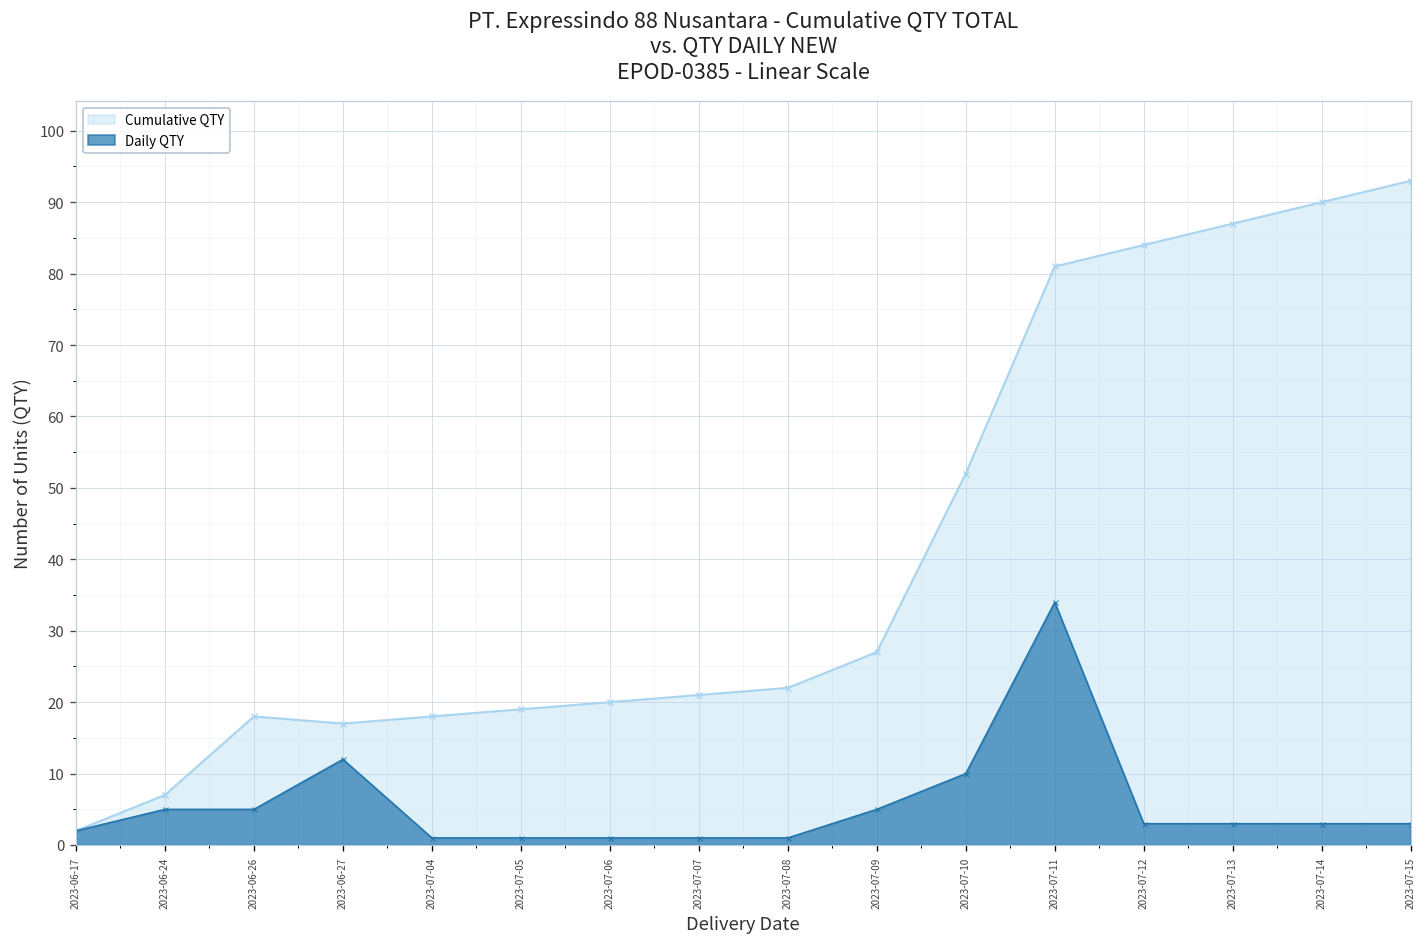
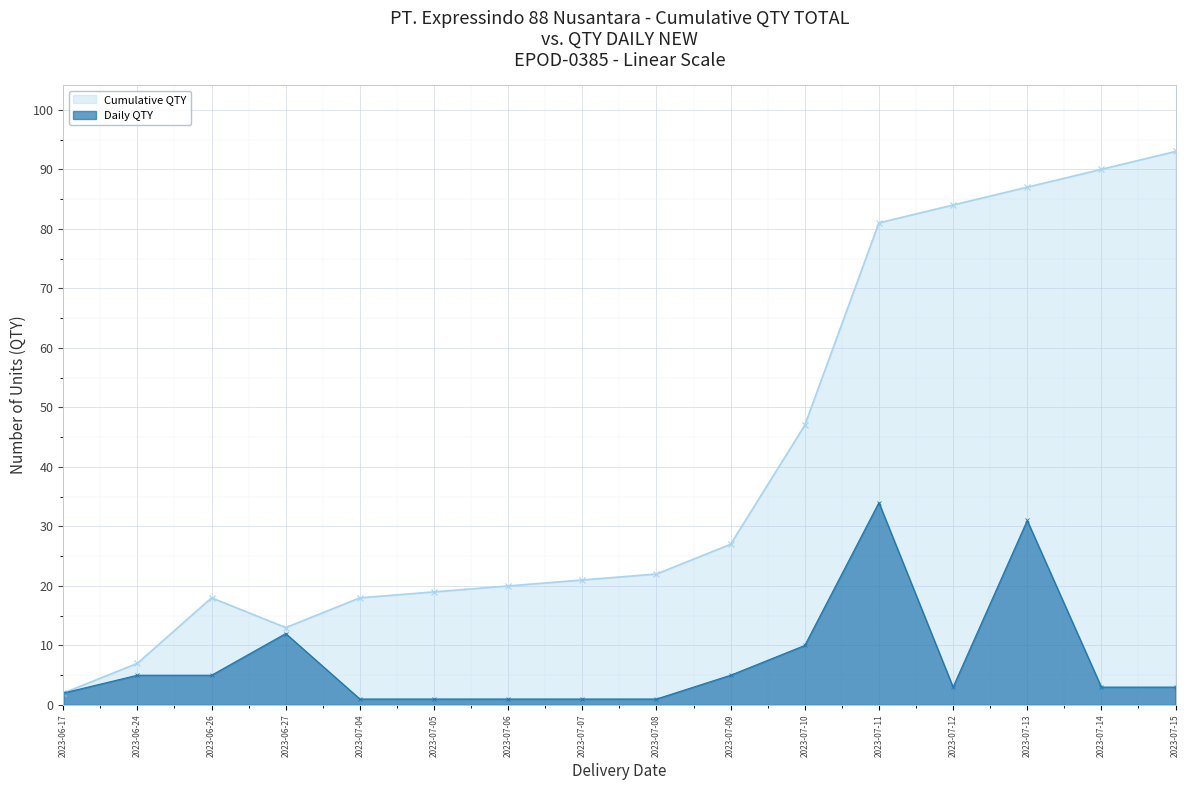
Cumulative QTY, 2023-06-27: 17 -> 13
Cumulative QTY, 2023-07-10: 52 -> 47
Daily QTY, 2023-07-13: 3 -> 31
